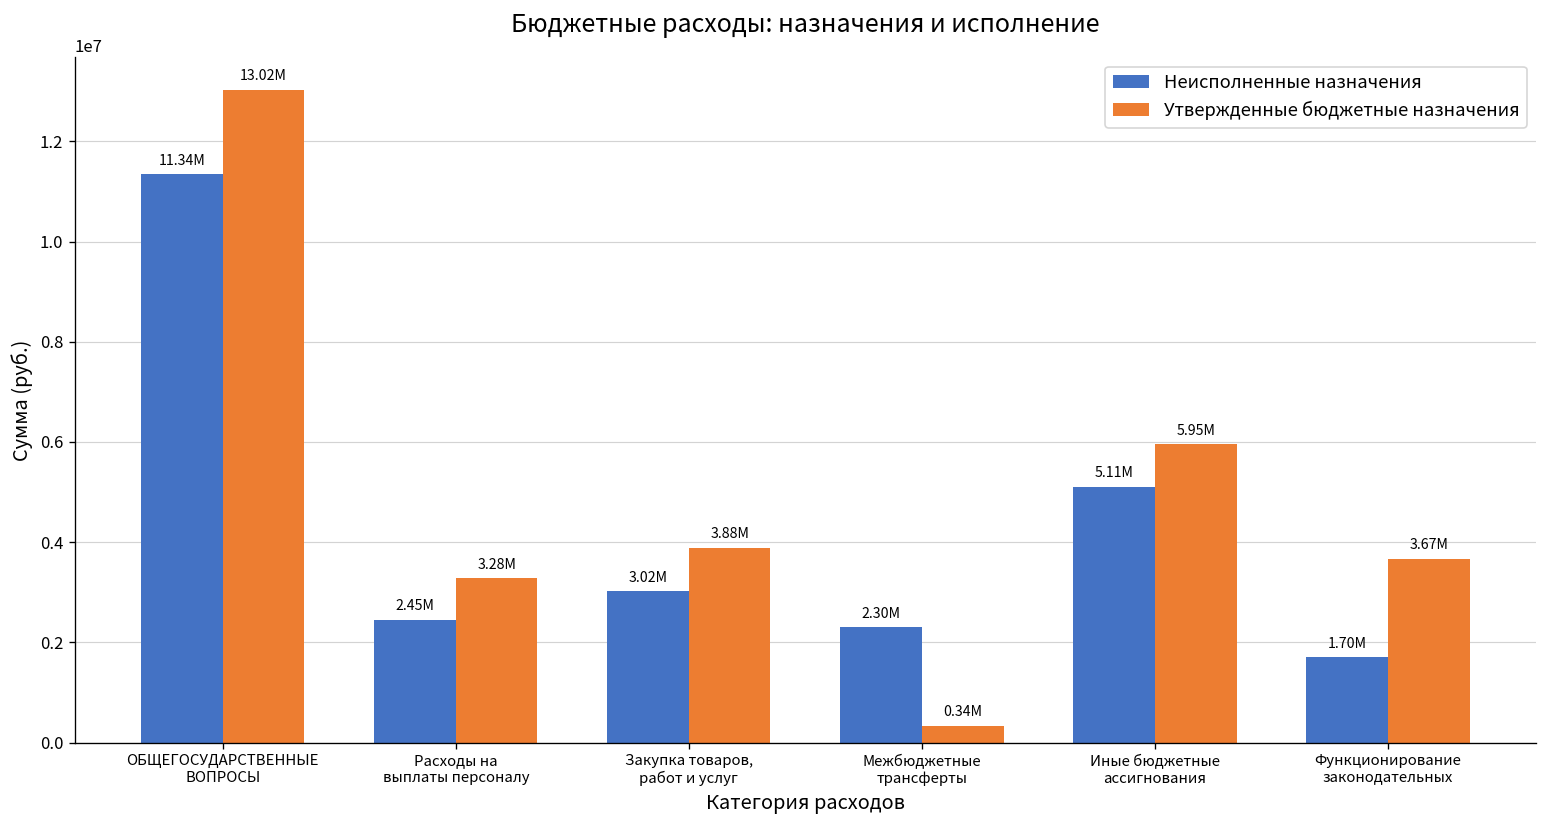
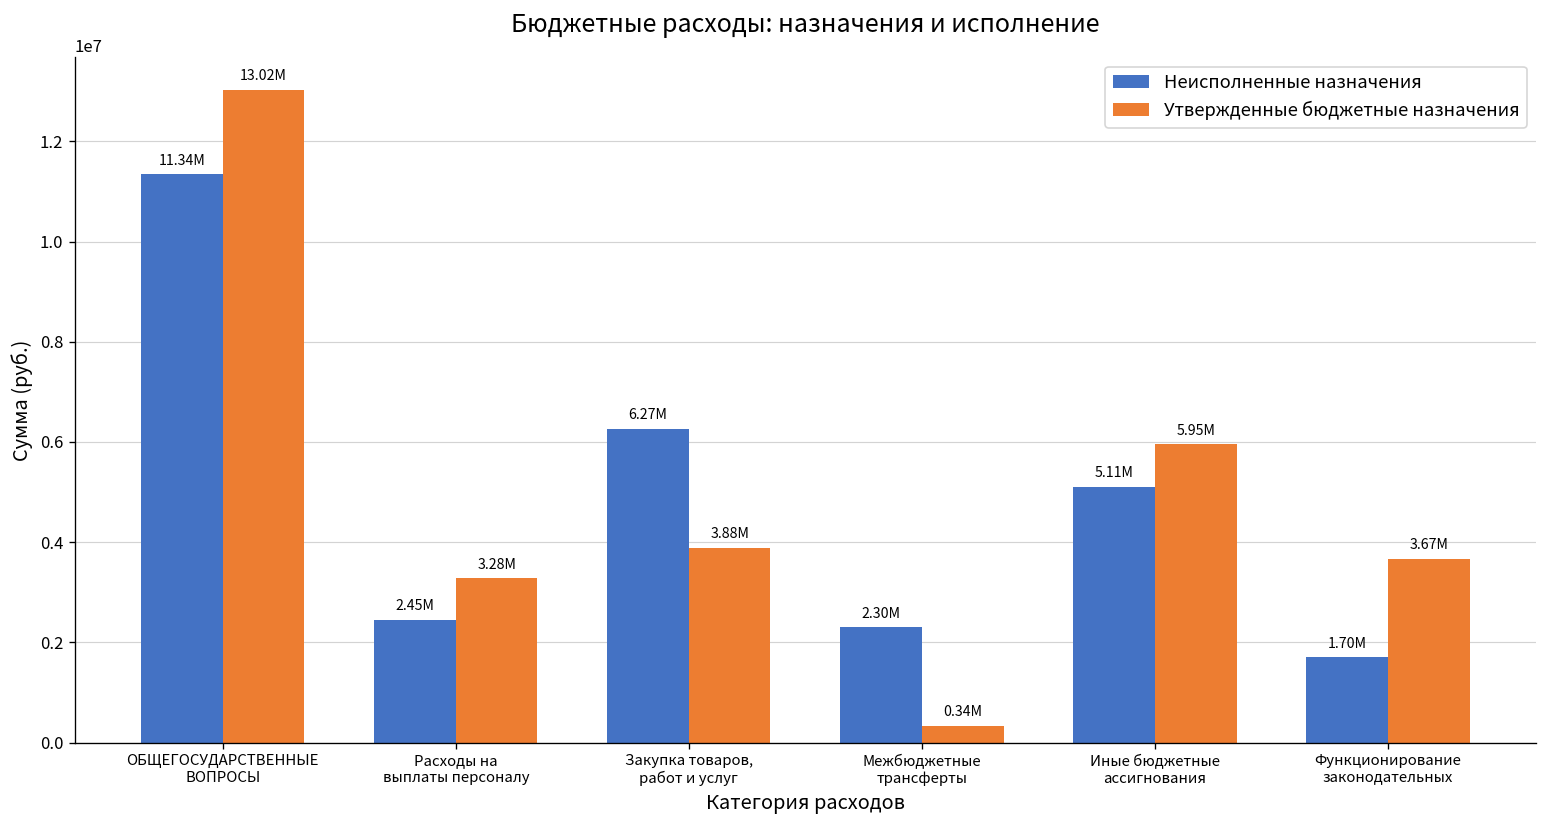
Неисполненные назначения, Закупка товаров, работ и услуг: 3.02M -> 6.27M
